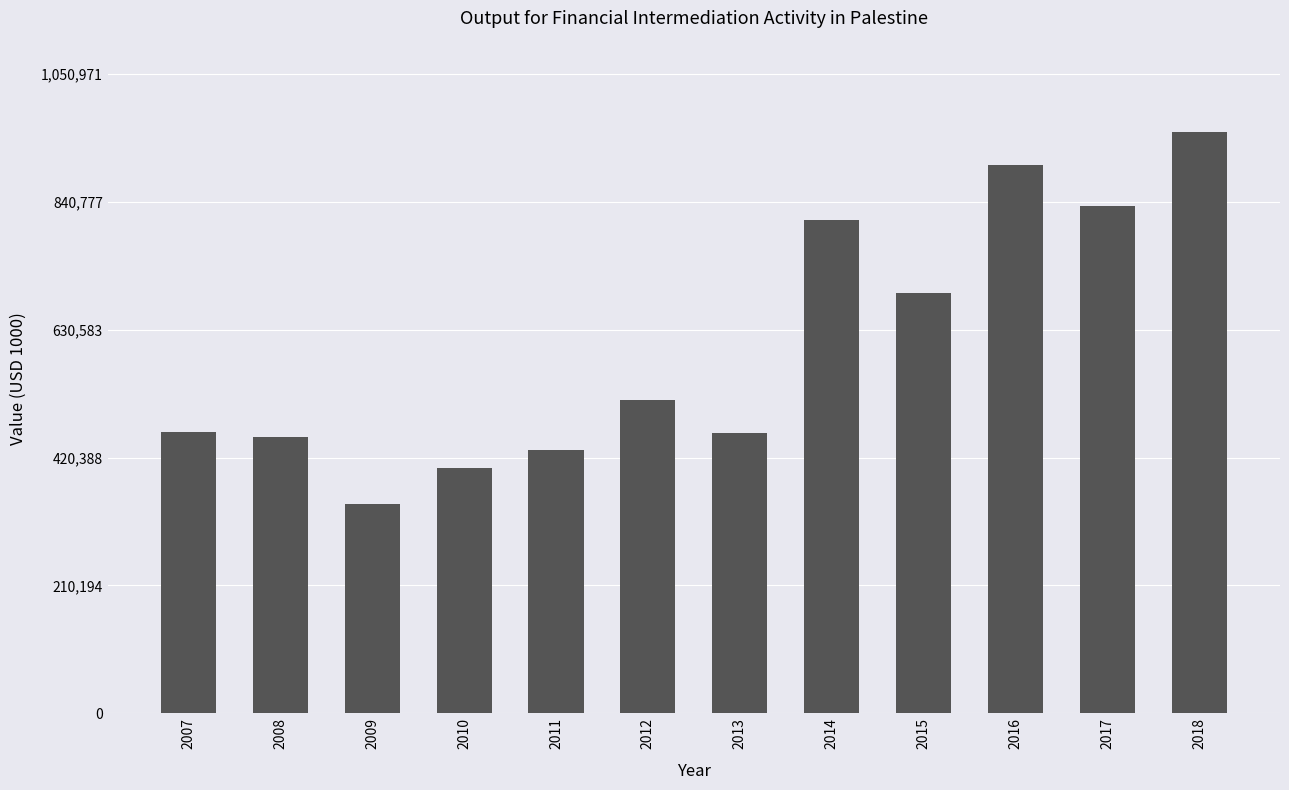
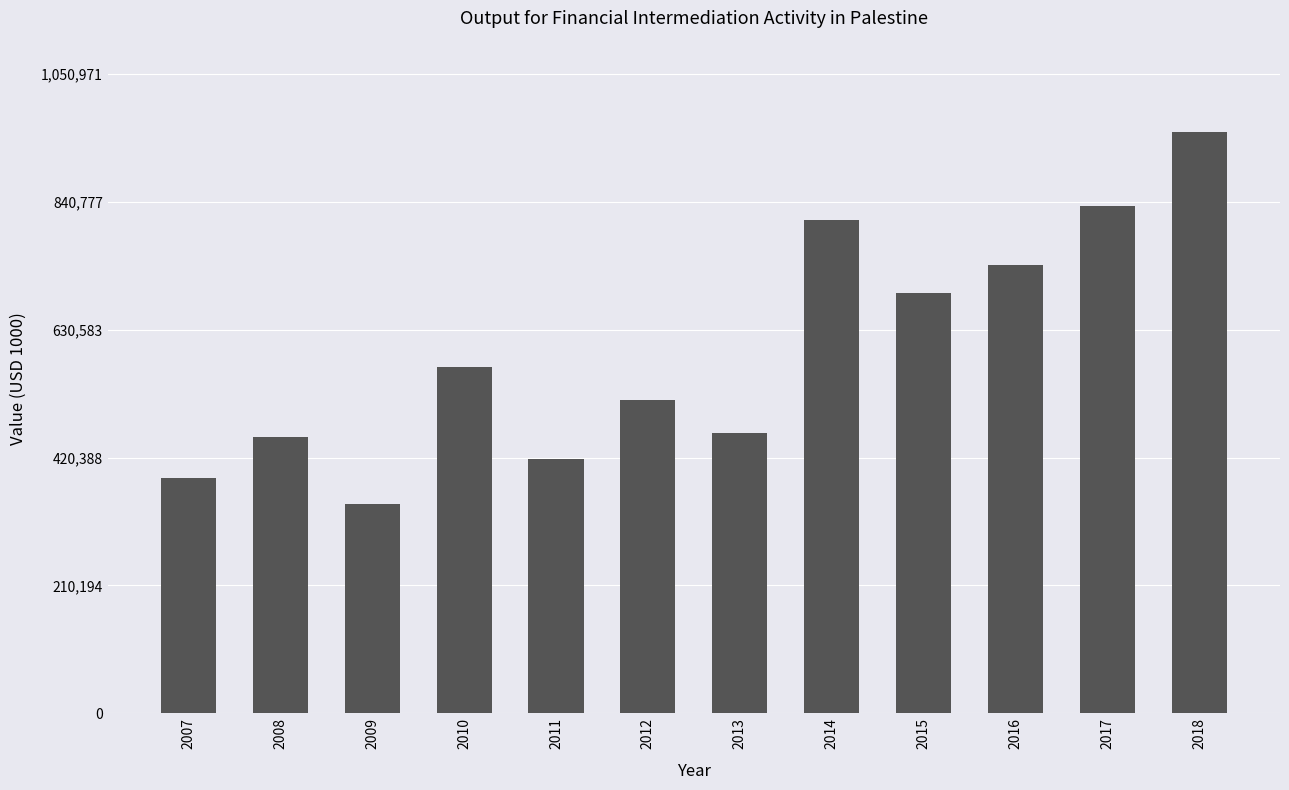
2007: 460,000 -> 390,000
2010: 400,000 -> 570,000
2011: 430,000 -> 420,000
2016: 900,000 -> 740,000
